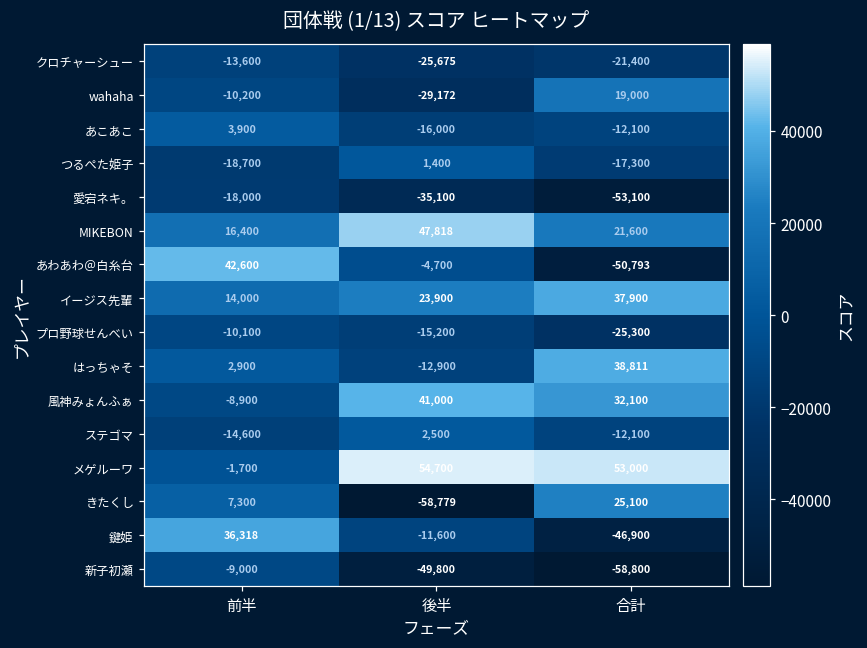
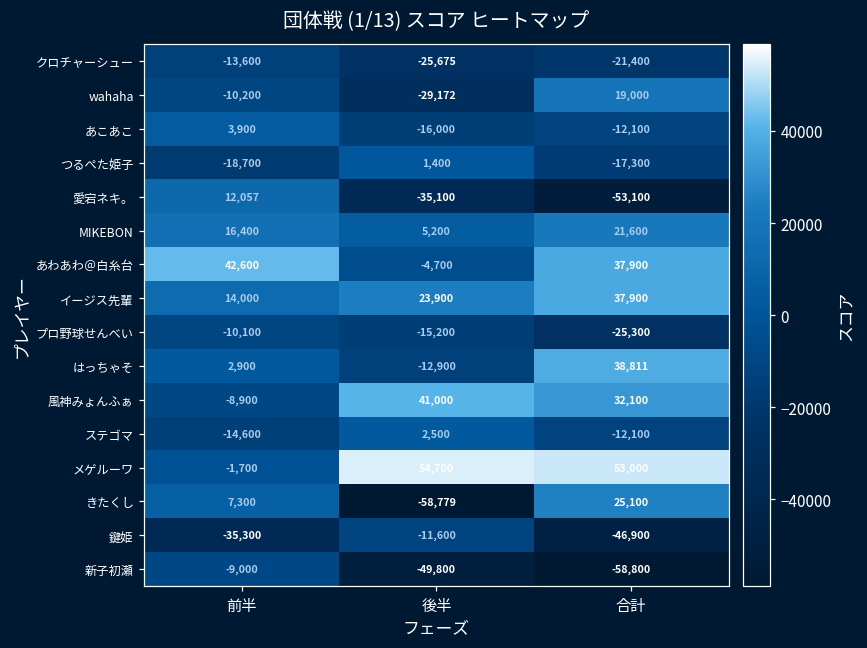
愛宕ネキ。, 前半: -18,000 -> 12,057
MIKEBON, 後半: 47,818 -> 5,200
あわあわ＠白糸台, 合計: -50,793 -> 37,900
鍵姫, 前半: 36,318 -> -35,300
